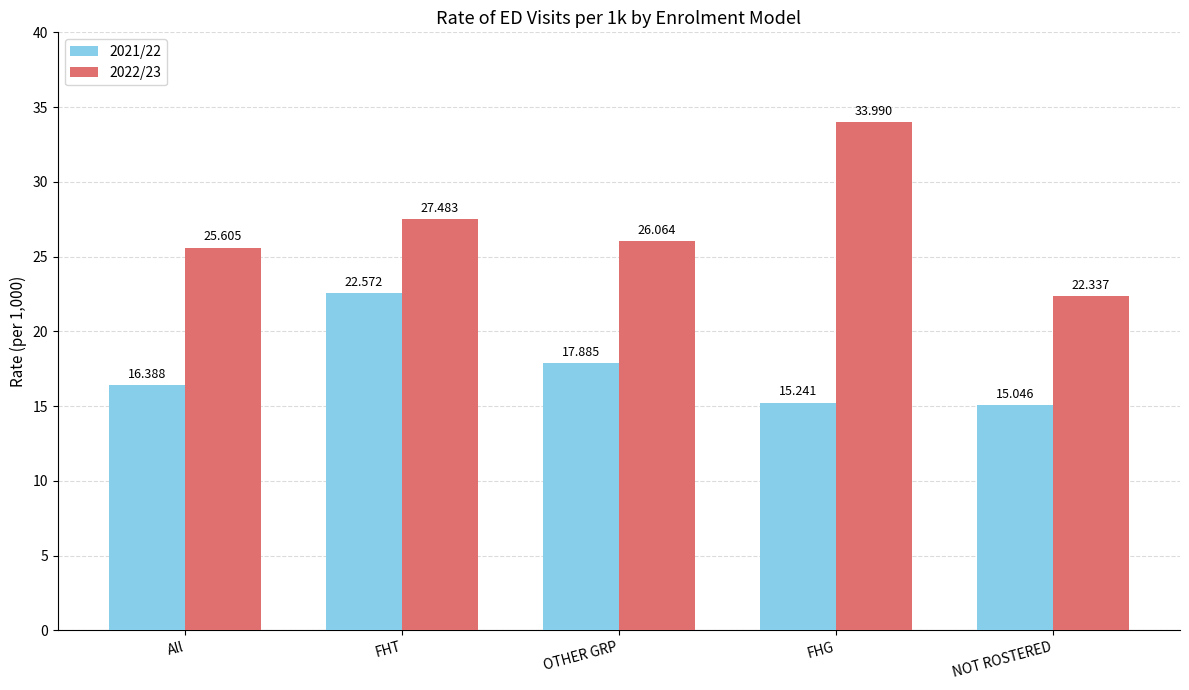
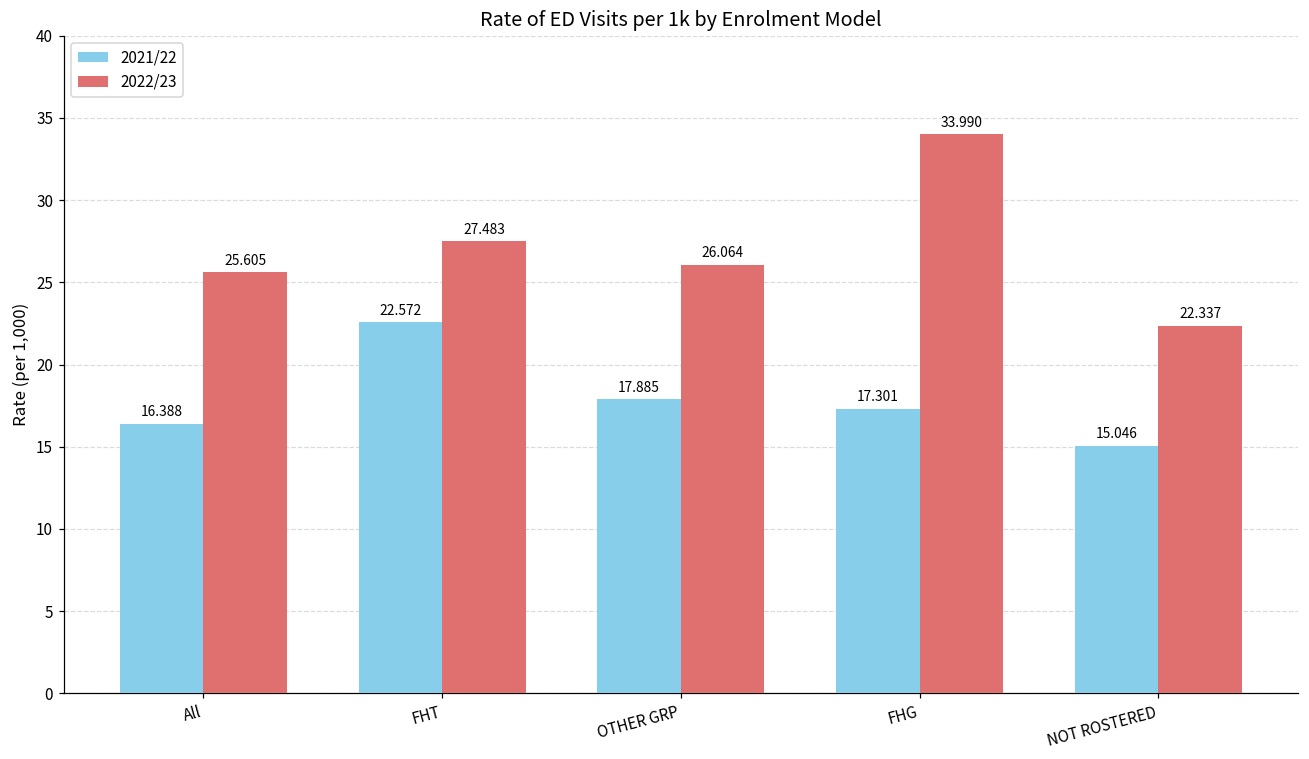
2021/22, FHG: 15.241 -> 17.301
